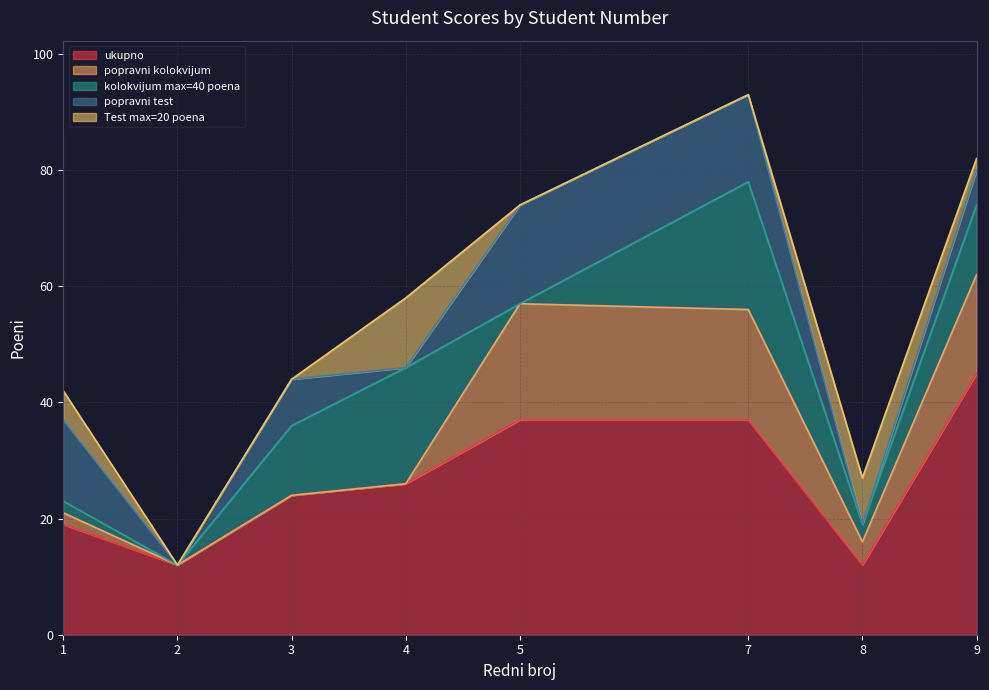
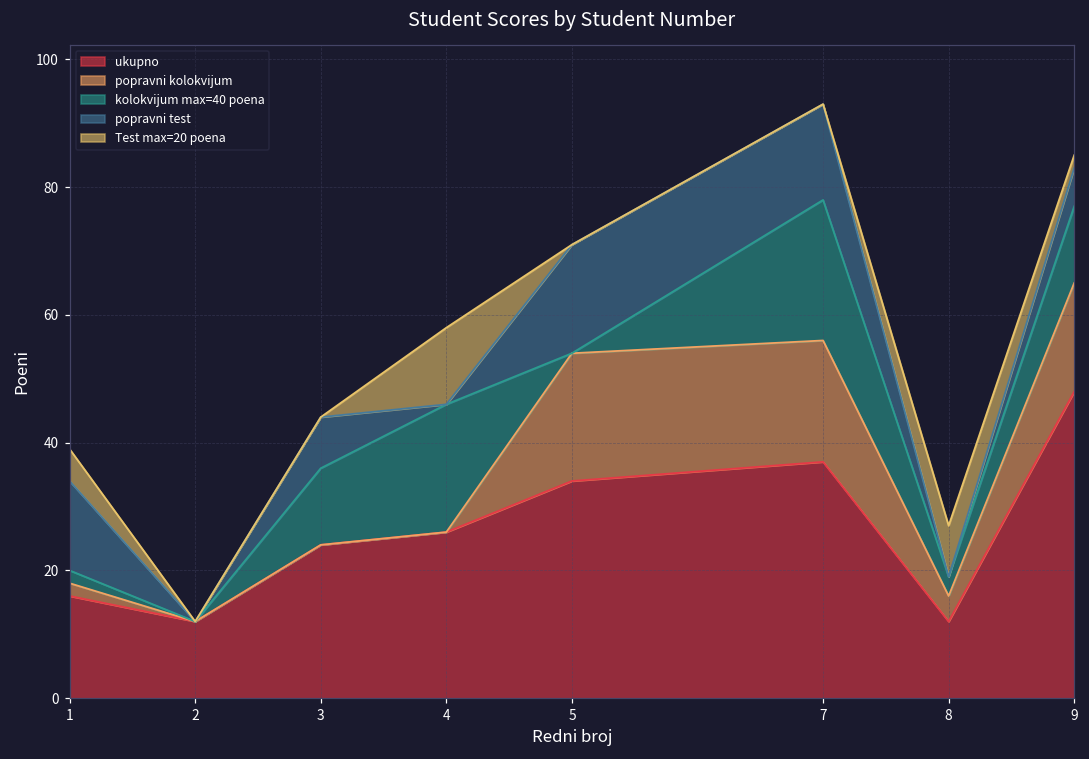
ukupno, 1: 19 -> 16
ukupno, 5: 37 -> 34
ukupno, 9: 45 -> 48
